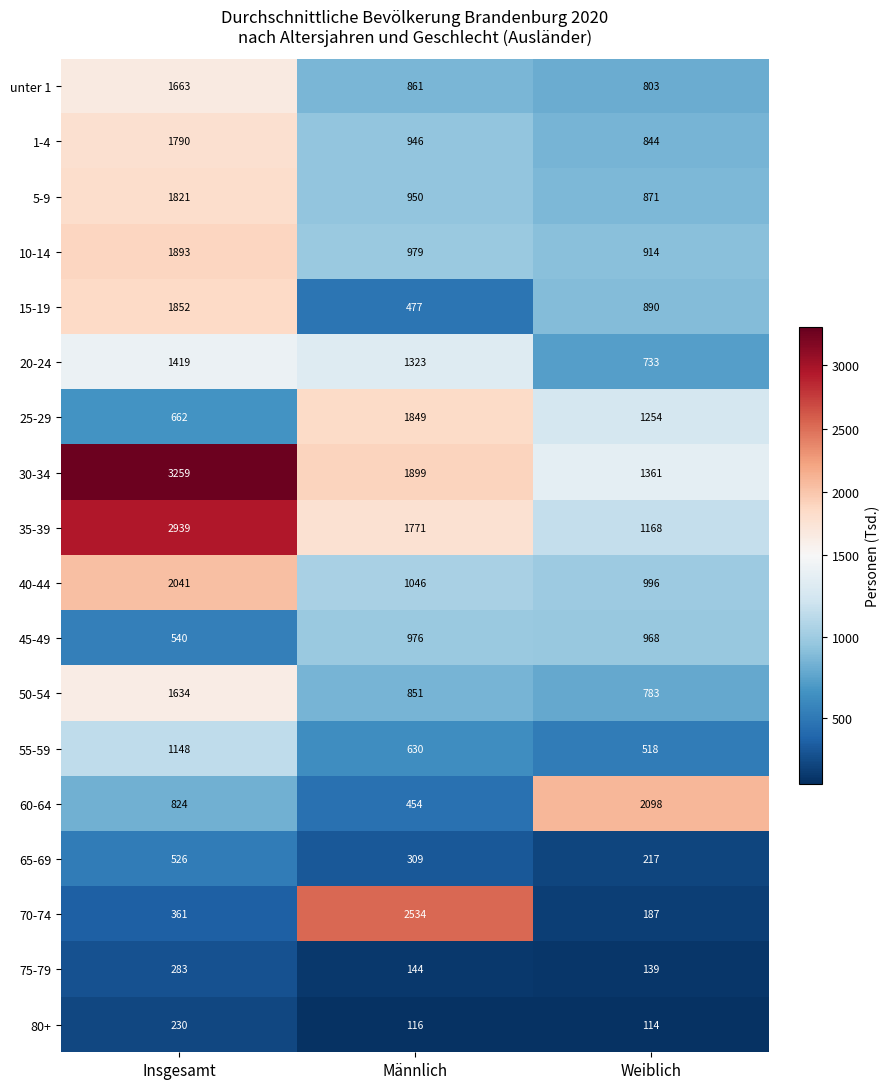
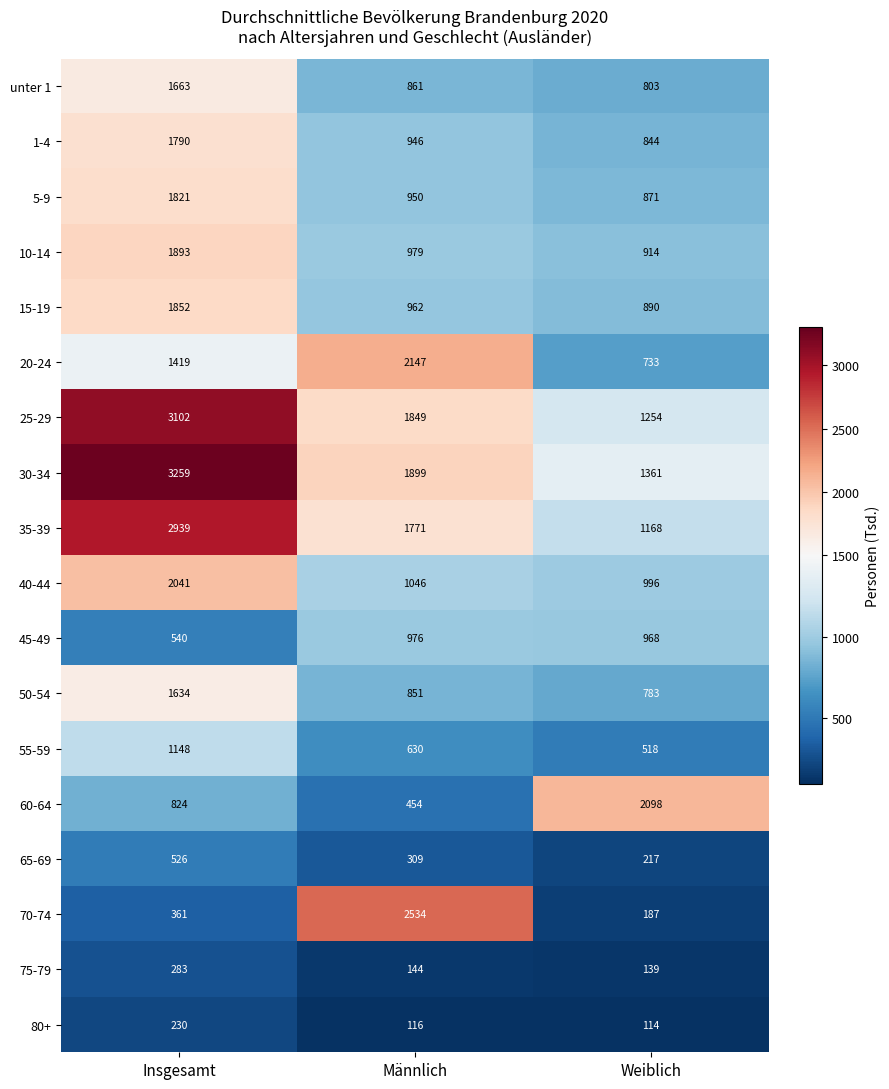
15-19, Männlich: 477 -> 962
20-24, Männlich: 1323 -> 2147
25-29, Insgesamt: 662 -> 3102
